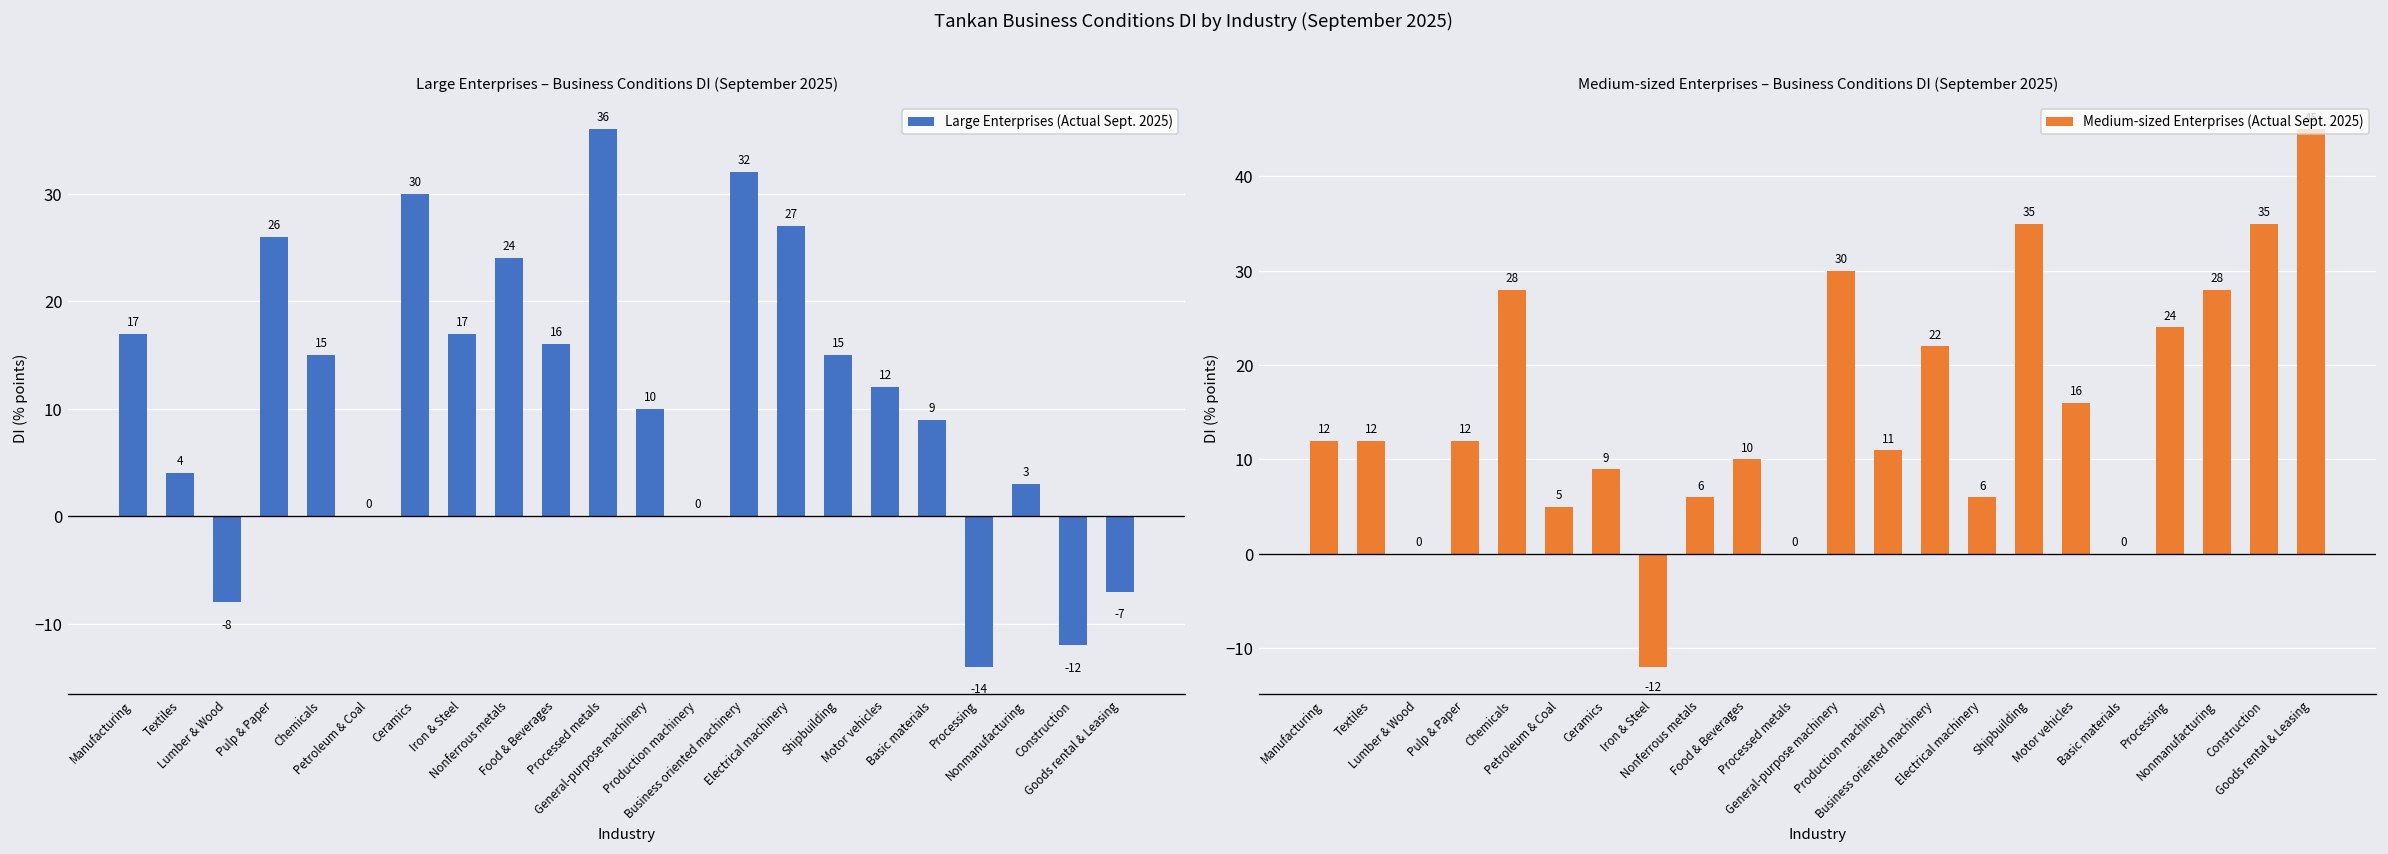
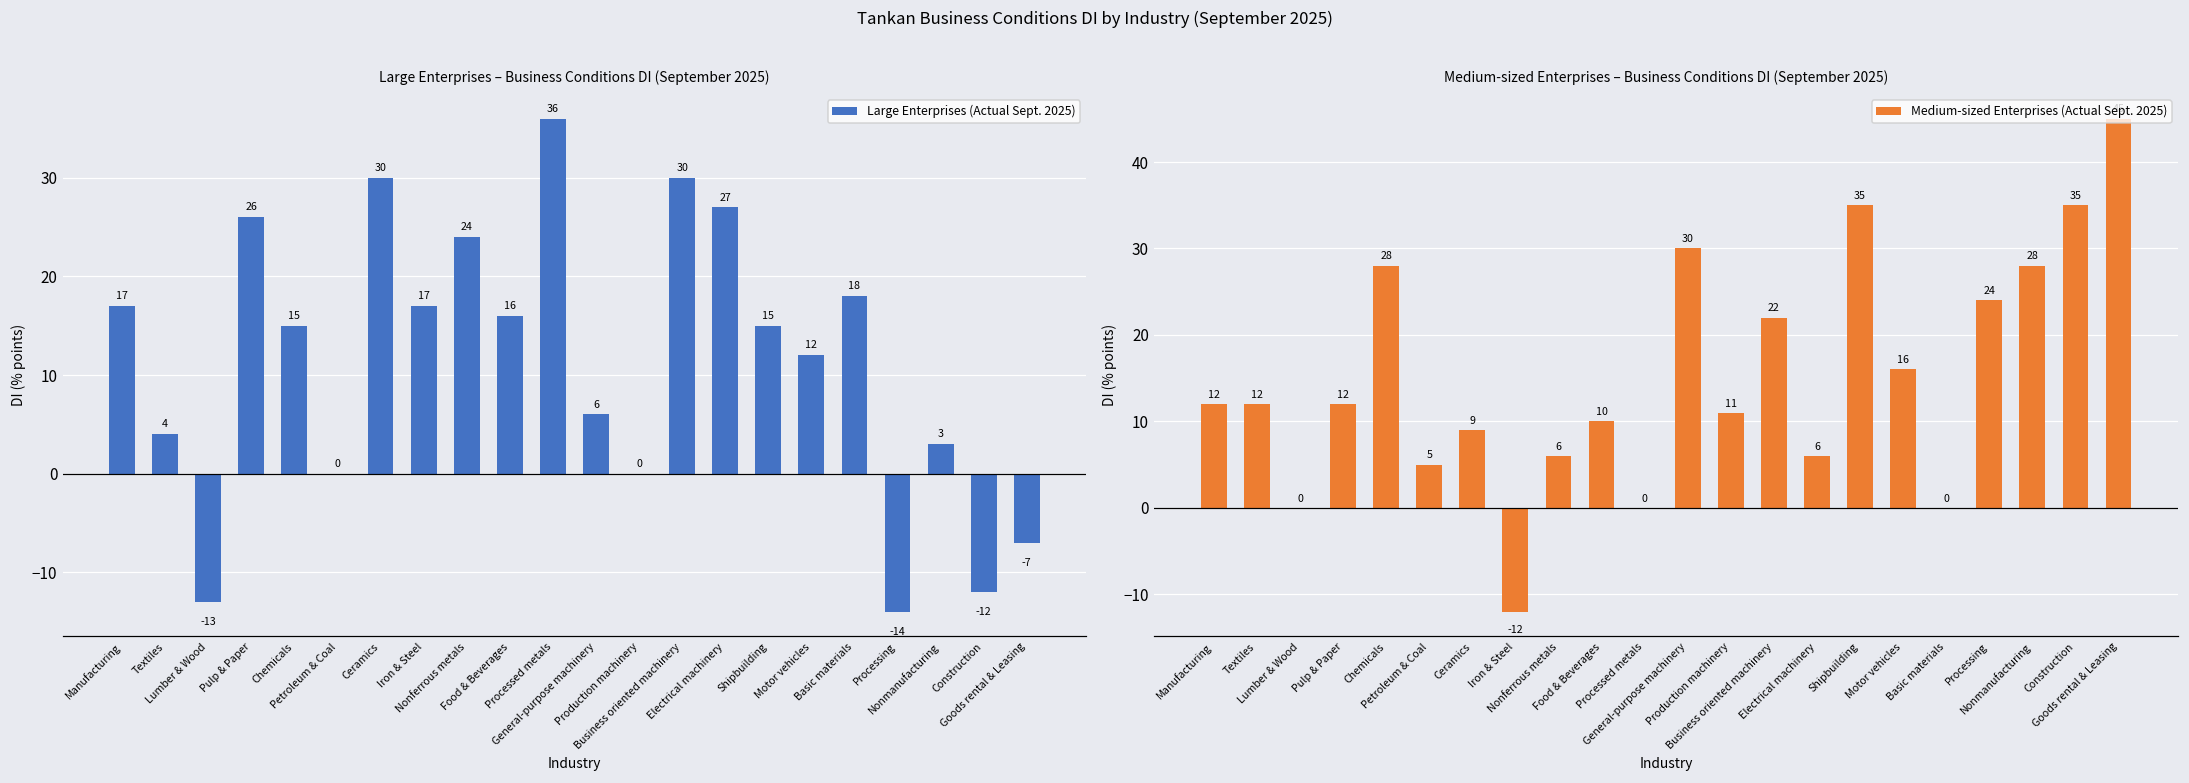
Large Enterprises – Business Conditions DI (September 2025), Lumber & Wood: -8 -> -13
Large Enterprises – Business Conditions DI (September 2025), General-purpose machinery: 10 -> 6
Large Enterprises – Business Conditions DI (September 2025), Business oriented machinery: 32 -> 30
Large Enterprises – Business Conditions DI (September 2025), Basic materials: 9 -> 18
